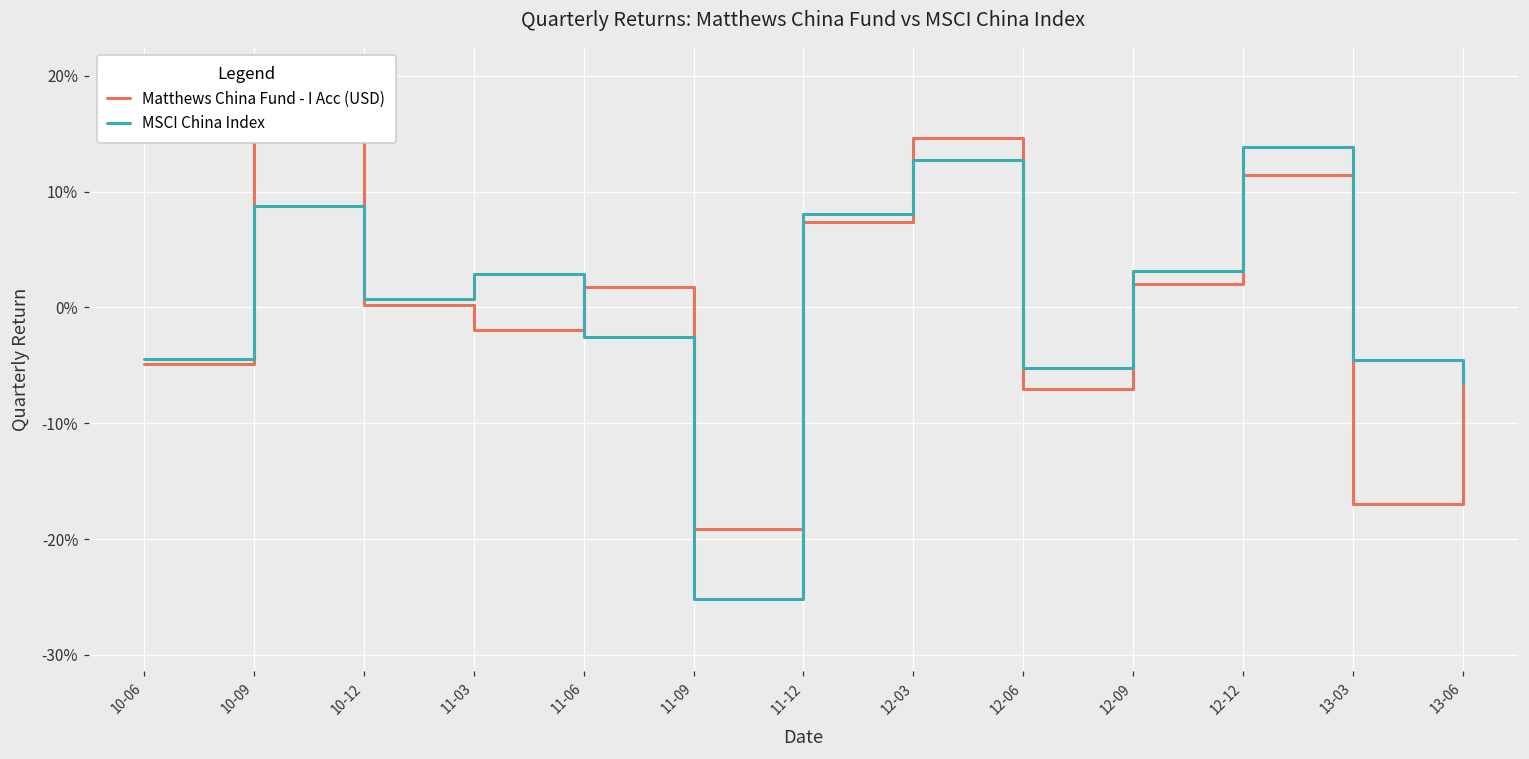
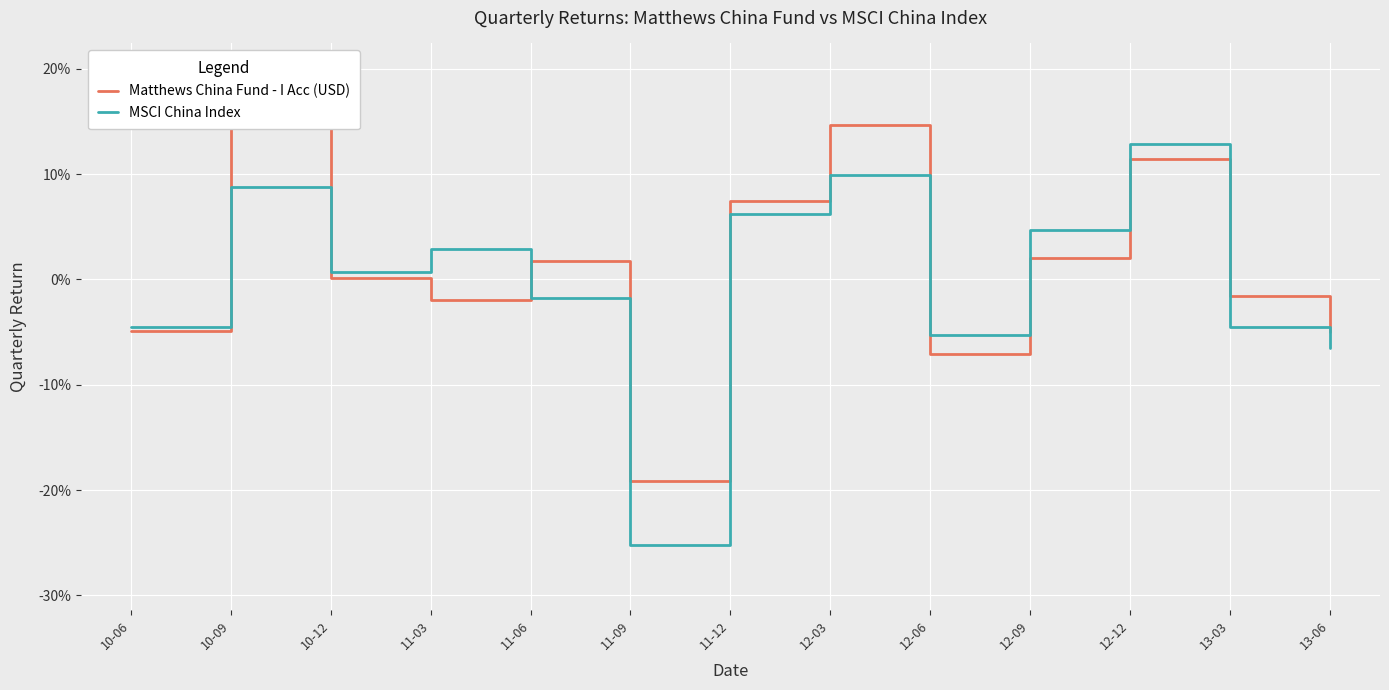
MSCI China Index, 11-06: -2.5% -> -1.8%
MSCI China Index, 11-12: 8.1% -> 6.2%
MSCI China Index, 12-03: 12.7% -> 9.9%
MSCI China Index, 12-09: 3.2% -> 4.7%
MSCI China Index, 12-12: 13.8% -> 12.9%
Matthews China Fund - I Acc (USD), 13-03: -17.0% -> -1.6%
